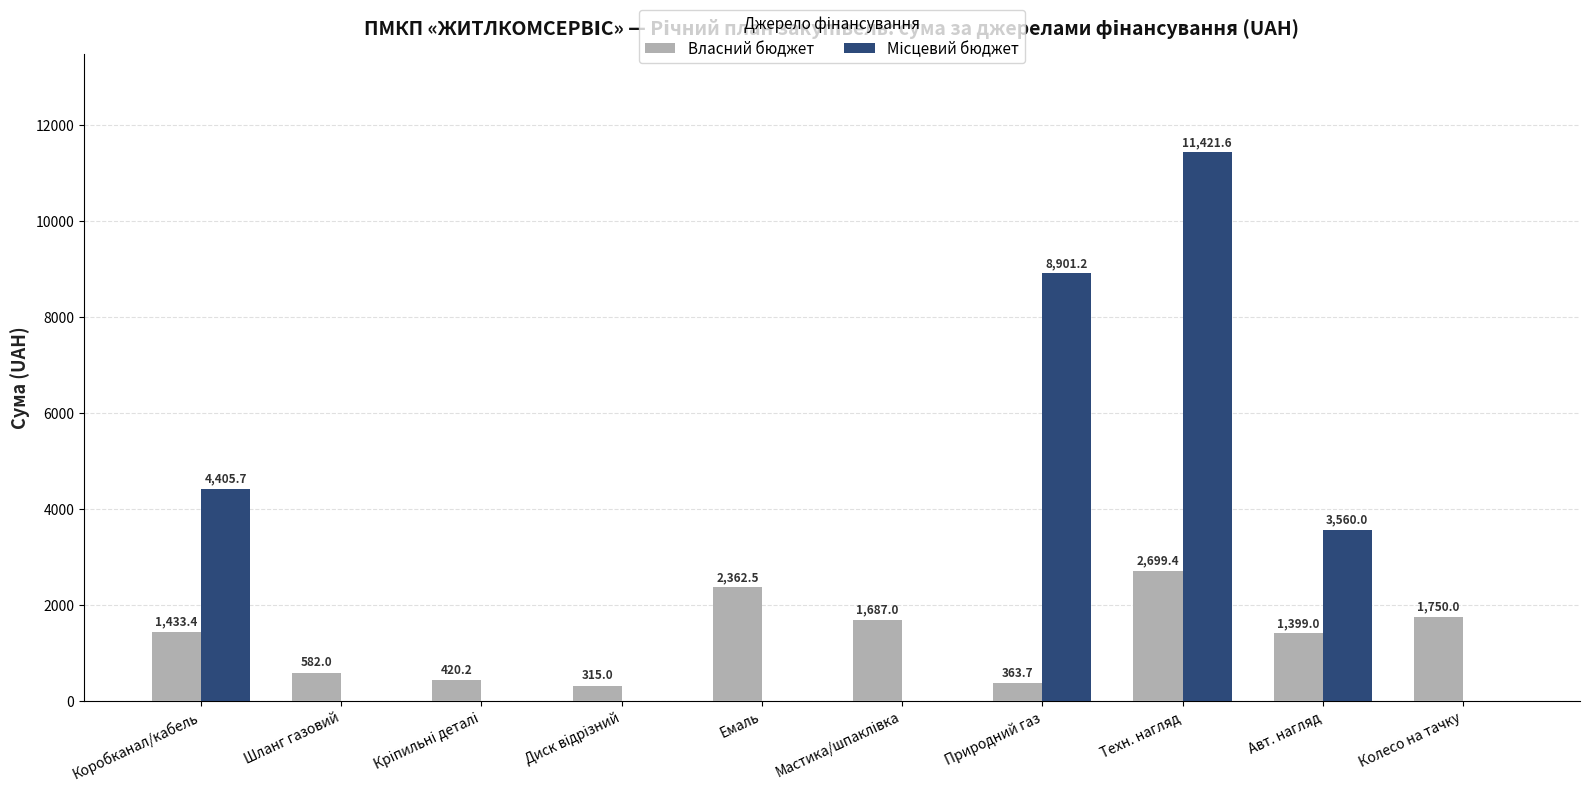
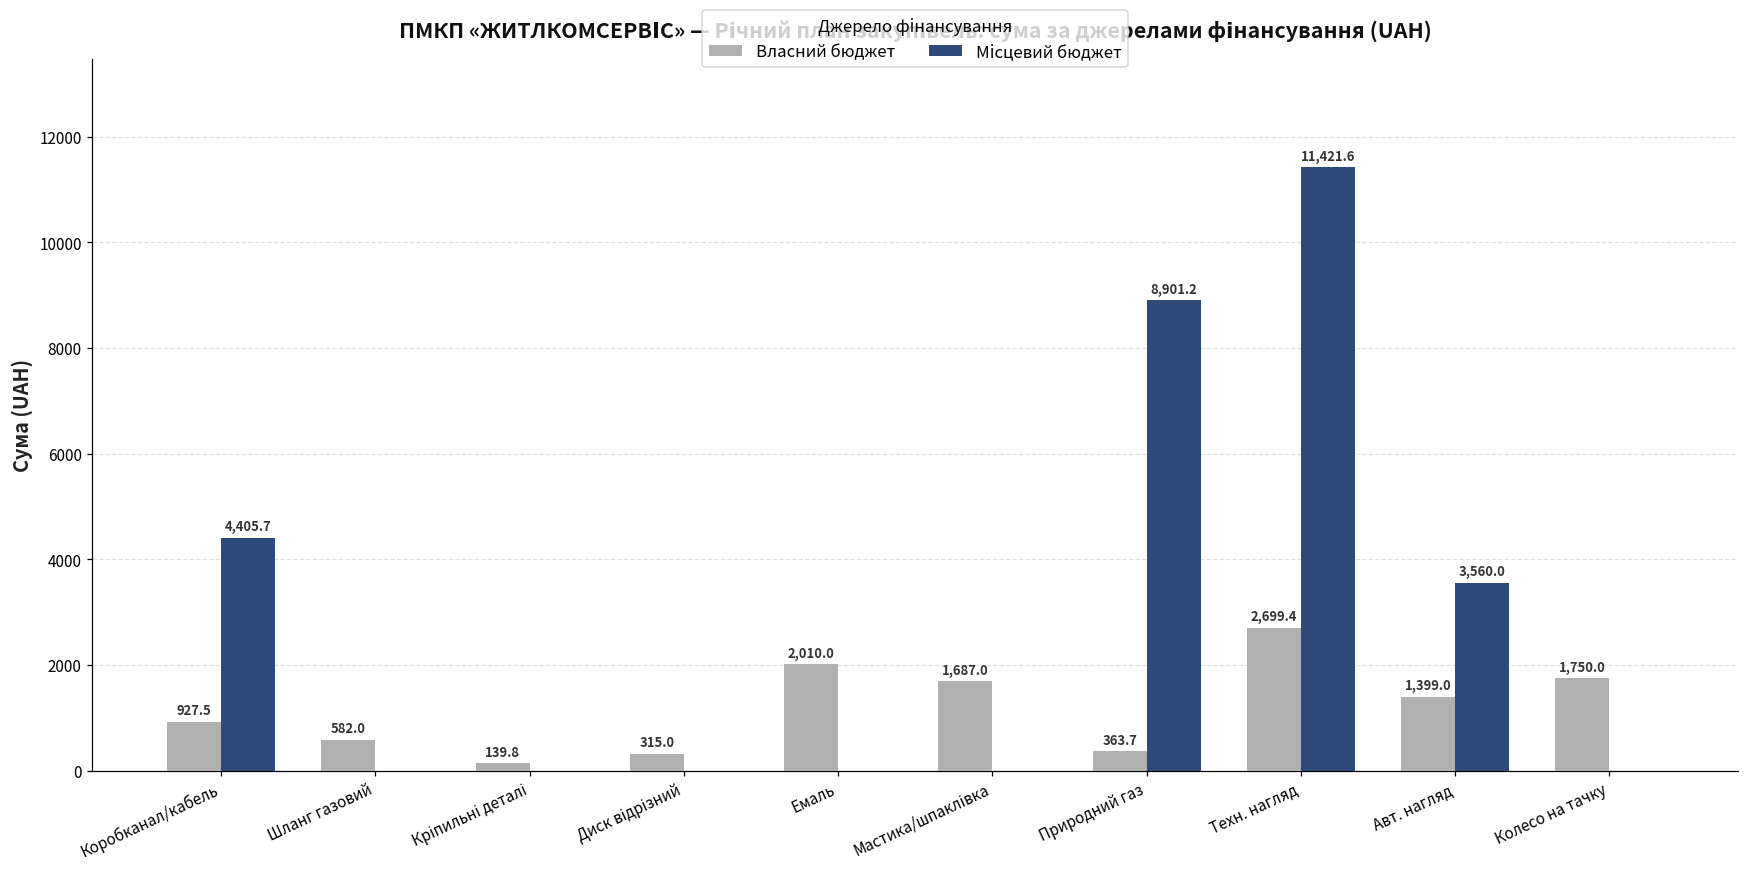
Власний бюджет, Коробканал/кабель: 1,433.4 -> 927.5
Власний бюджет, Кріпильні деталі: 420.2 -> 139.8
Власний бюджет, Емаль: 2,362.5 -> 2,010.0
